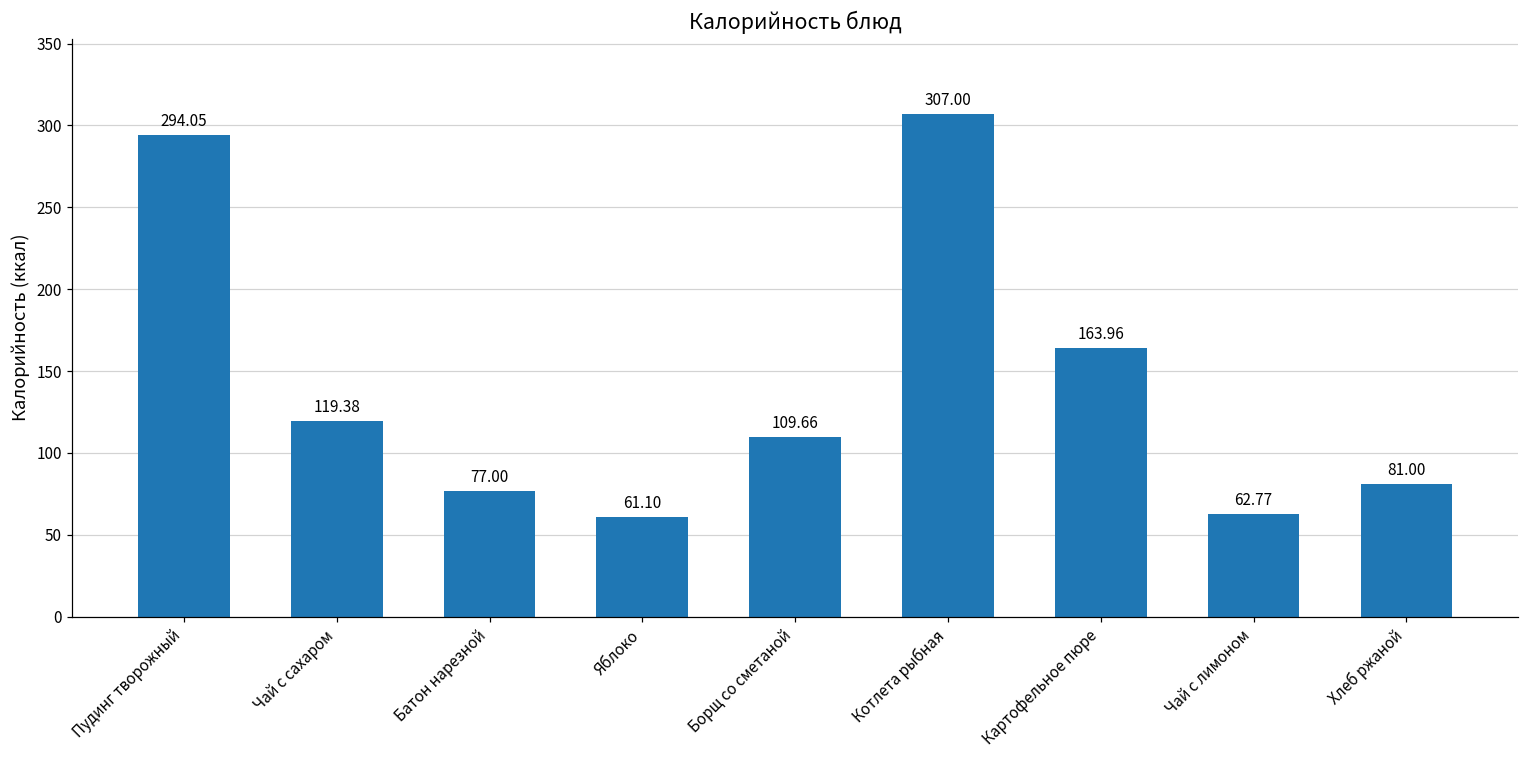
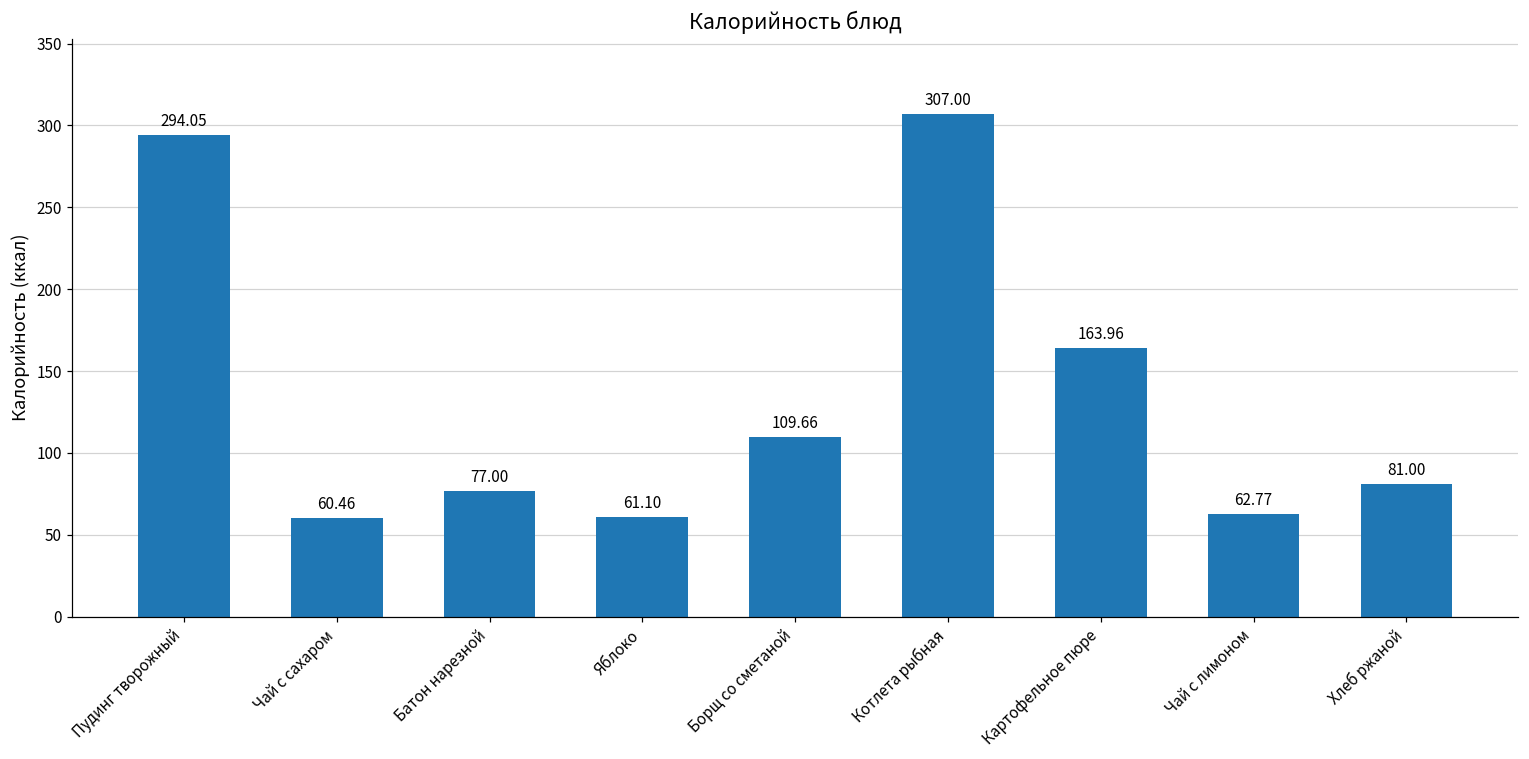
Чай с сахаром: 119.38 -> 60.46
